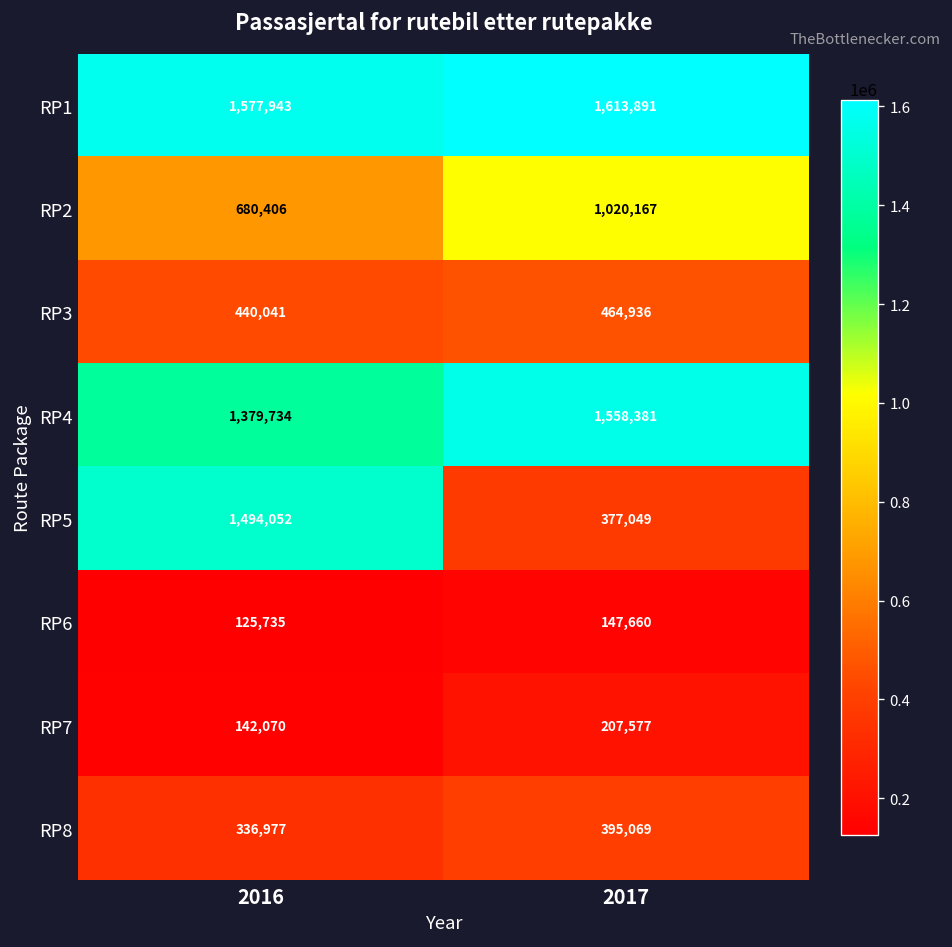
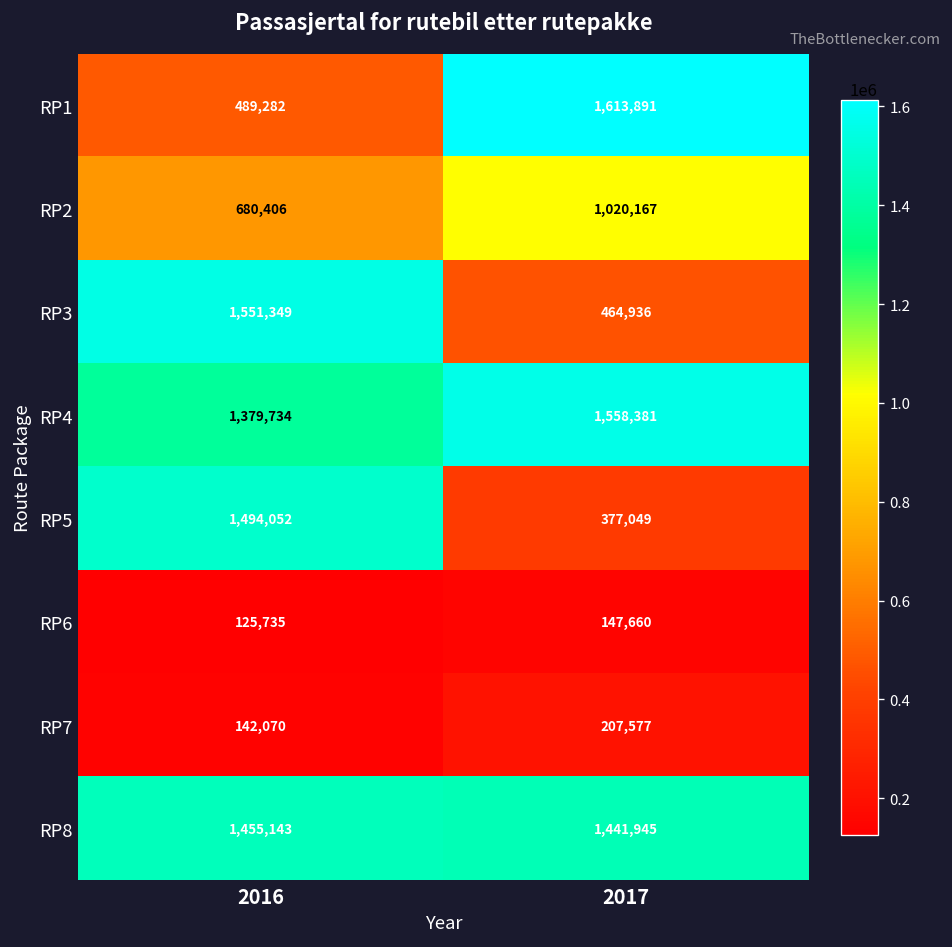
RP1, 2016: 1,577,943 -> 489,282
RP3, 2016: 440,041 -> 1,551,349
RP8, 2016: 336,977 -> 1,455,143
RP8, 2017: 395,069 -> 1,441,945
